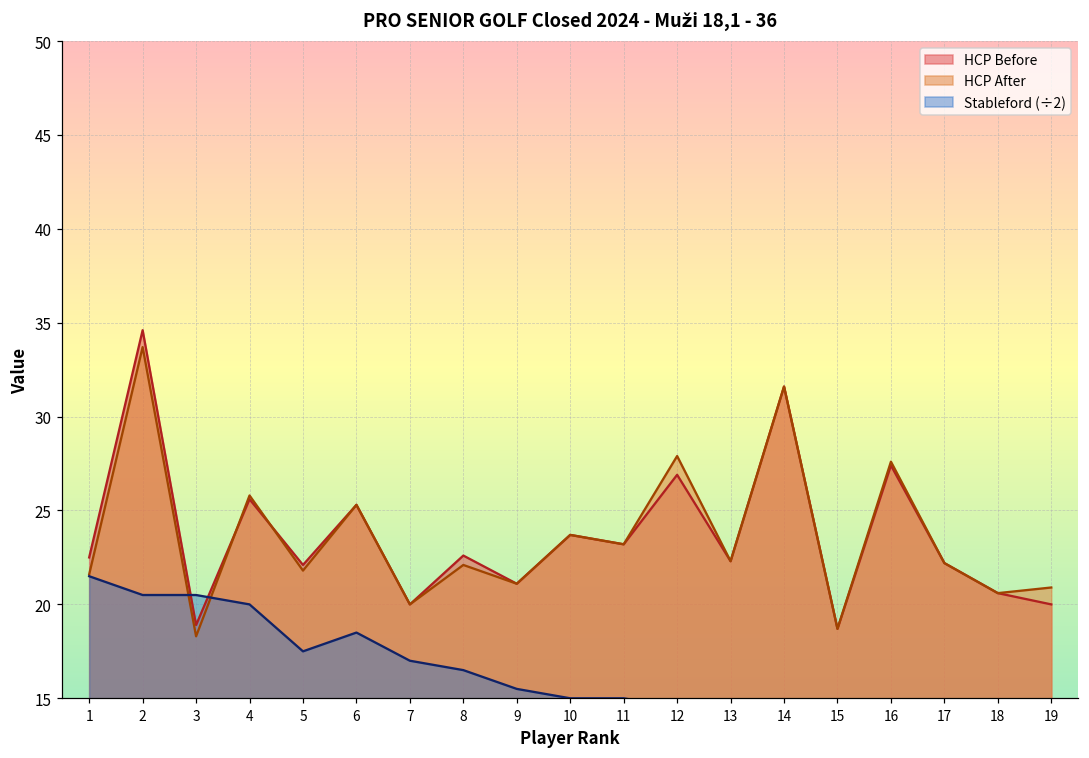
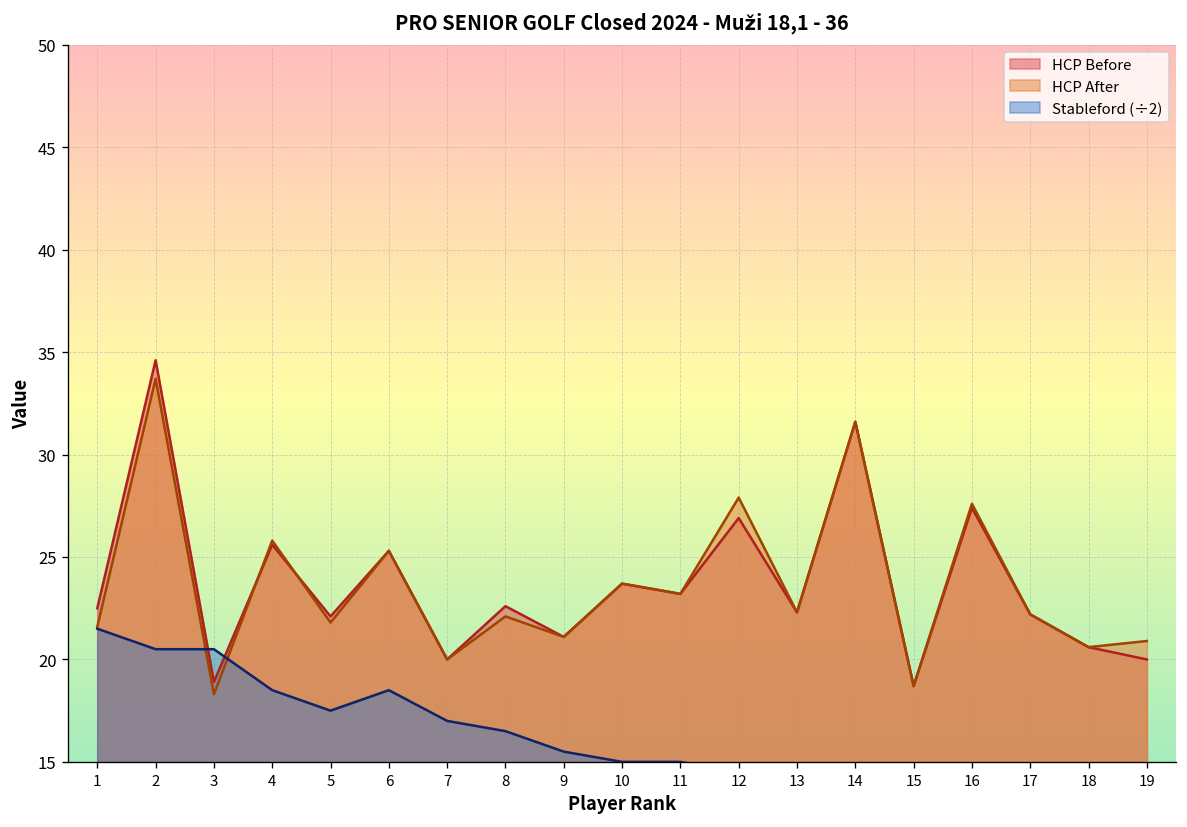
Stableford (÷2), 4: 20.0 -> 18.5
